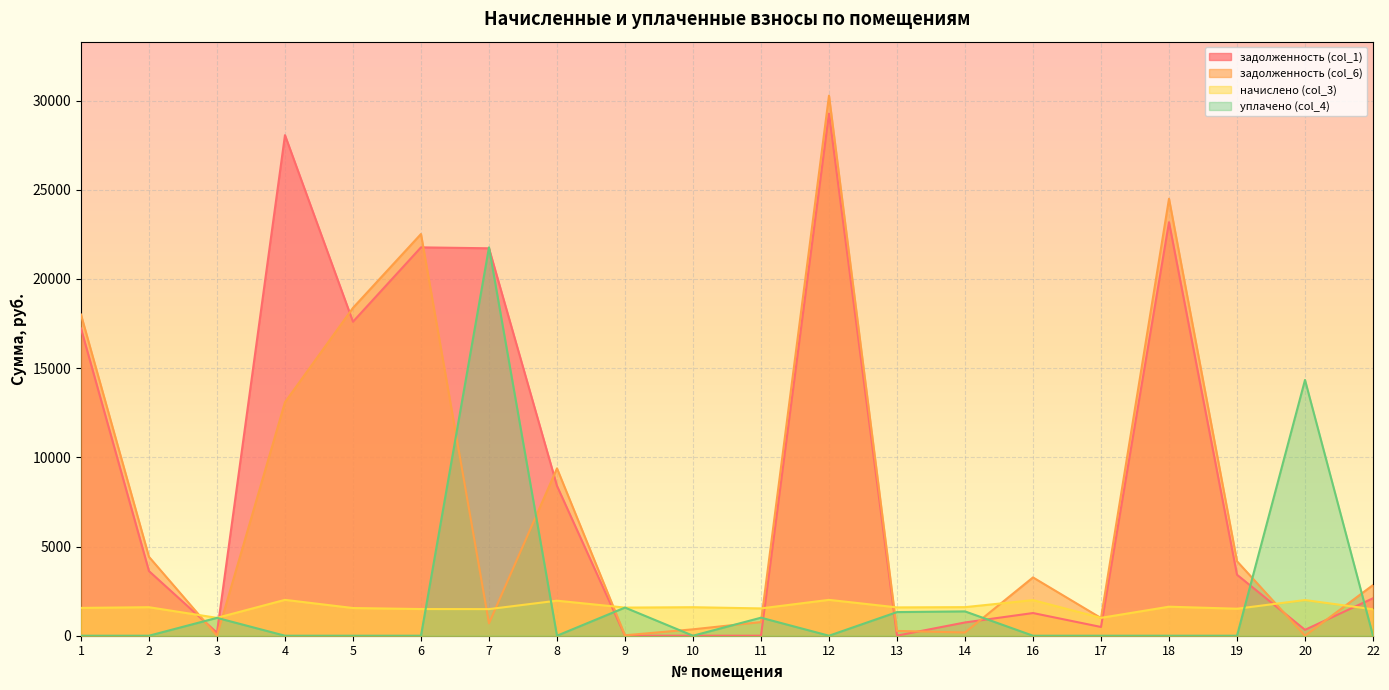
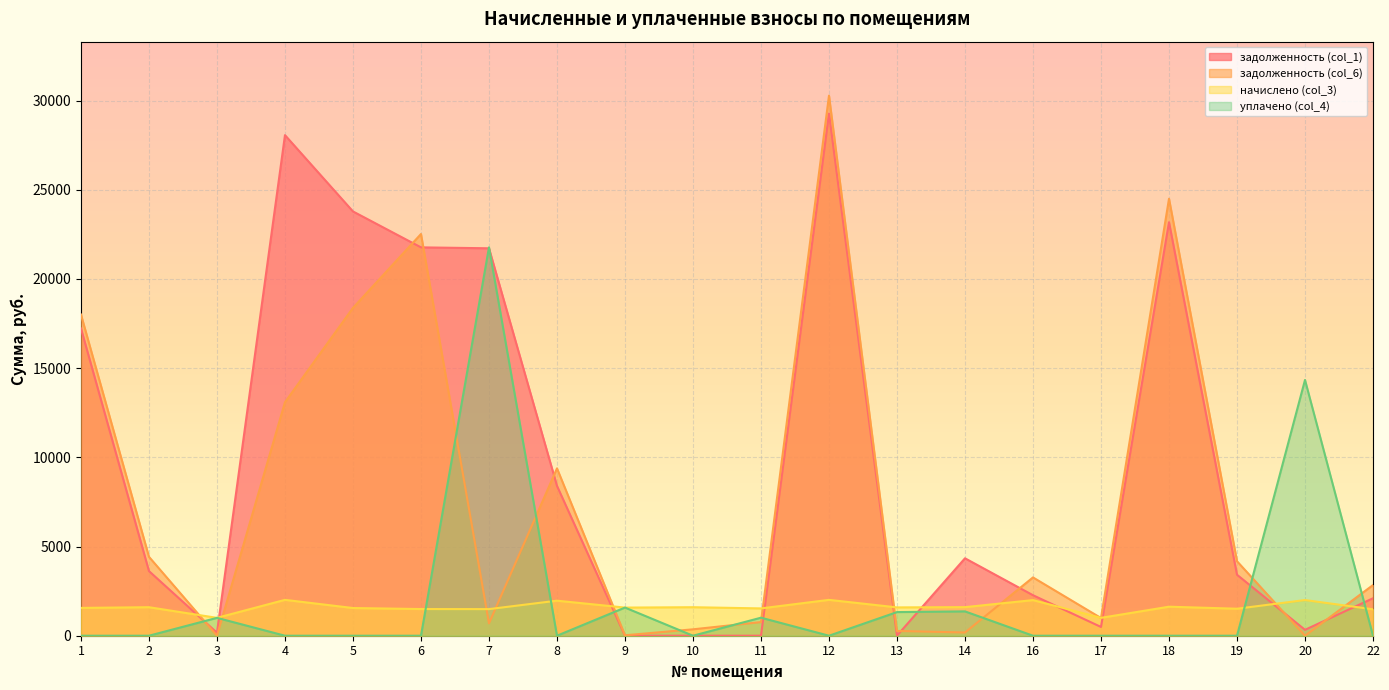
задолженность (col_1), 5: 17600 -> 23800
задолженность (col_1), 14: 700 -> 4300
задолженность (col_1), 16: 1300 -> 2300
